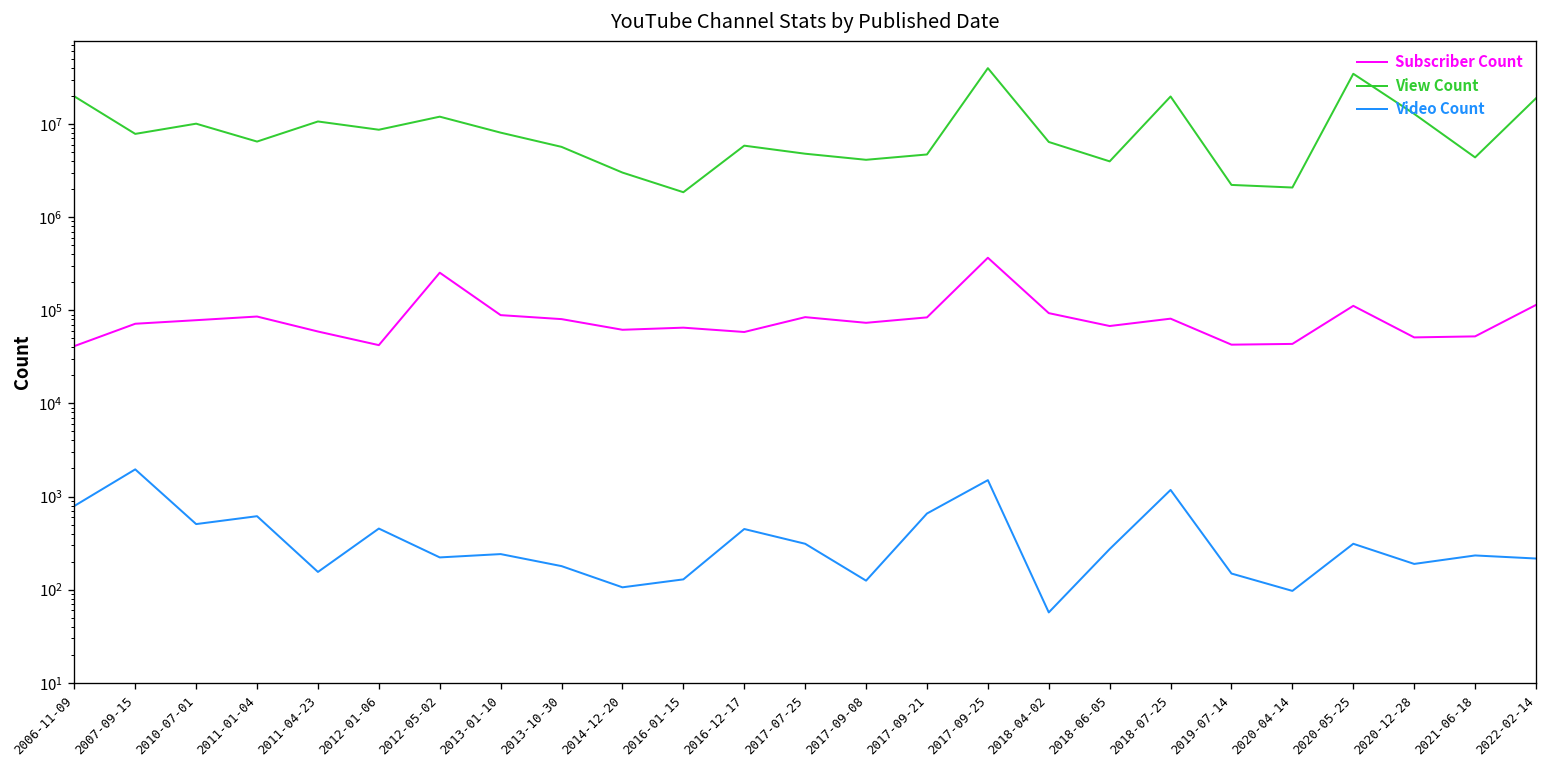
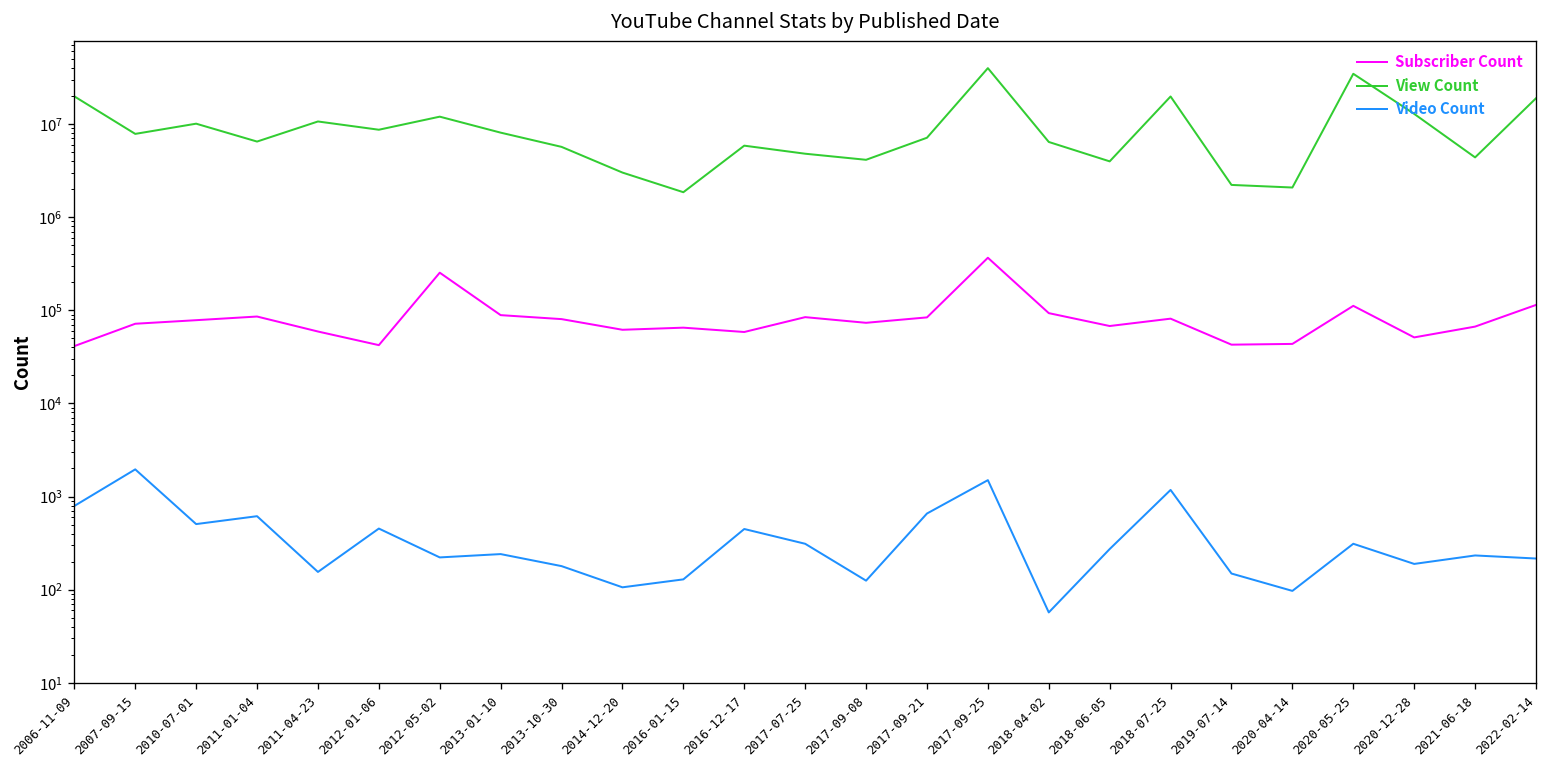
View Count, 2017-09-21: 5000000 -> 7000000
Subscriber Count, 2021-06-18: 50000 -> 70000
